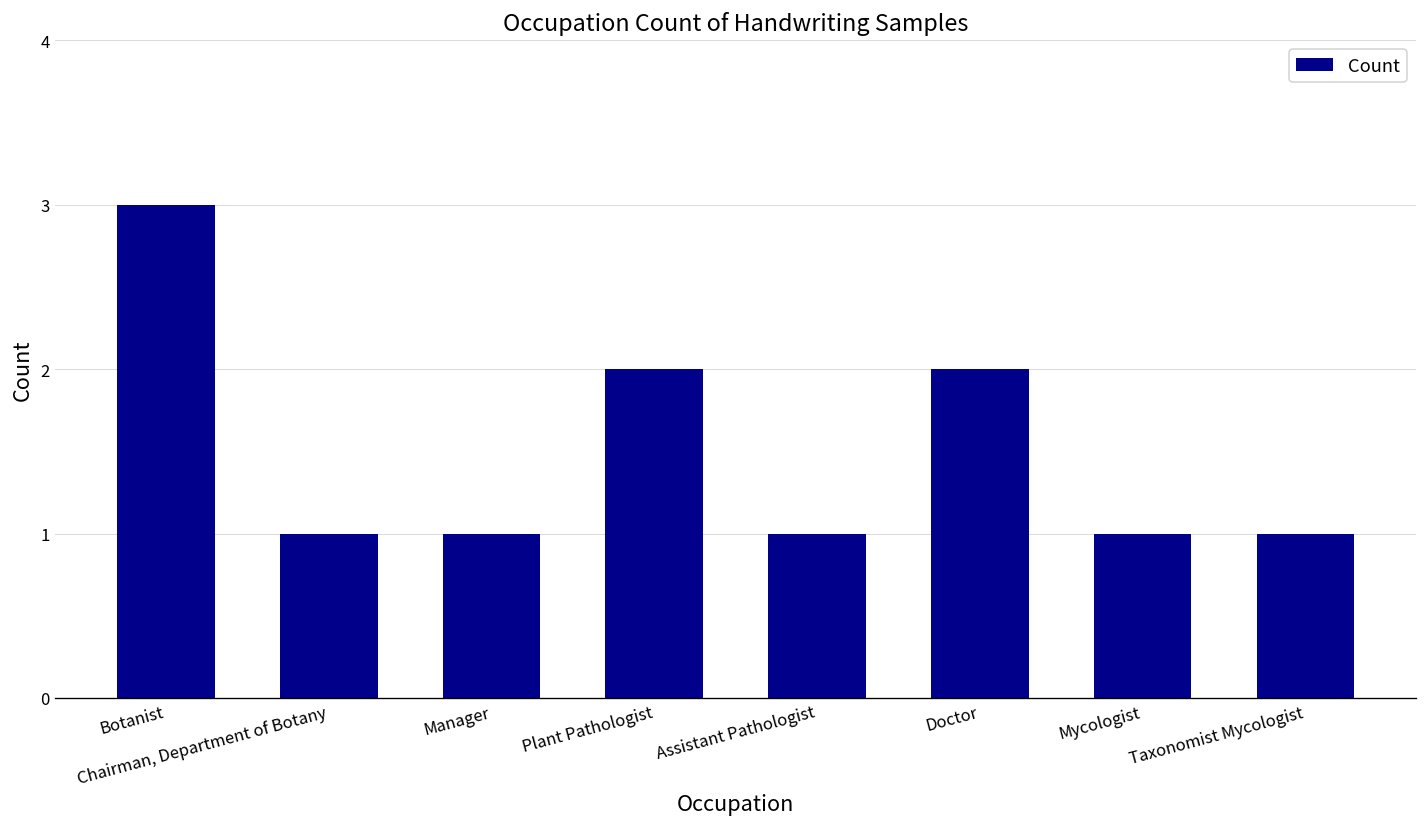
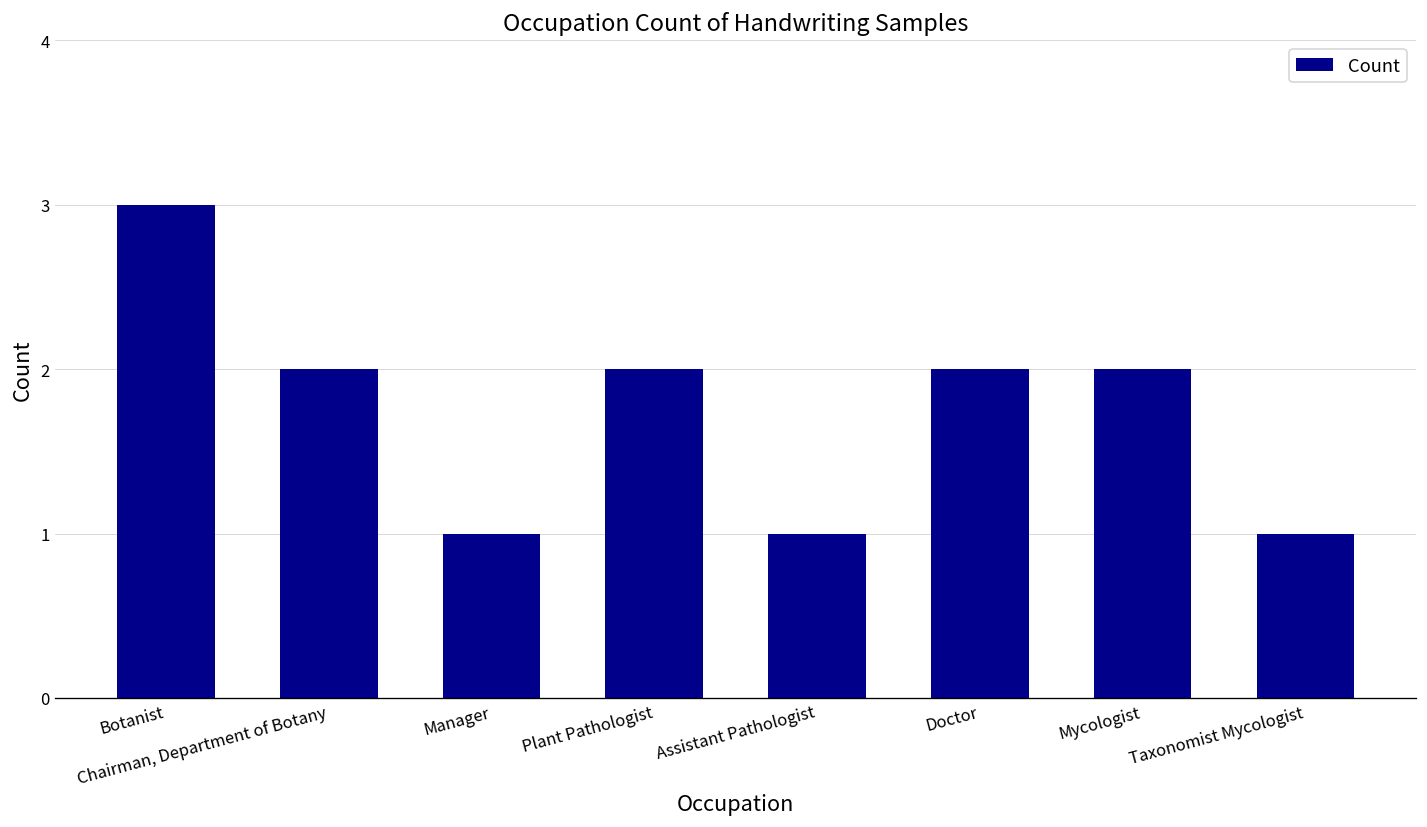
Chairman, Department of Botany: 1 -> 2
Mycologist: 1 -> 2
